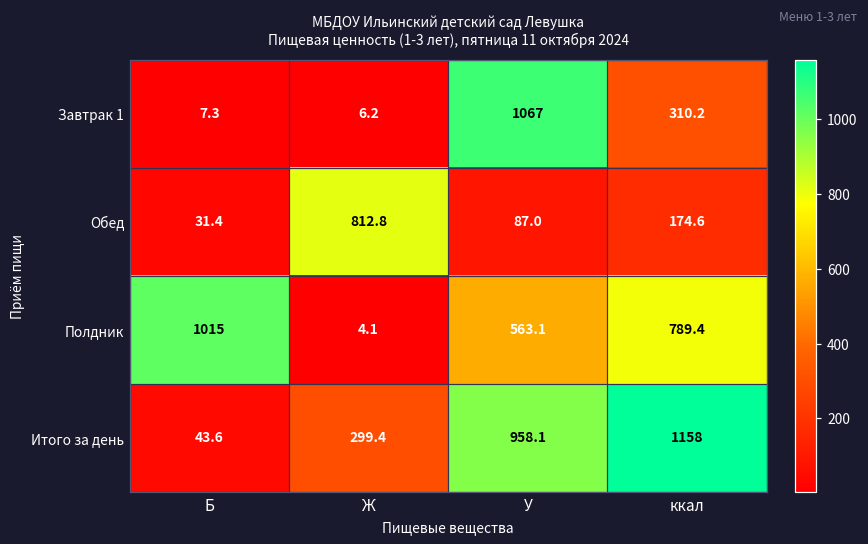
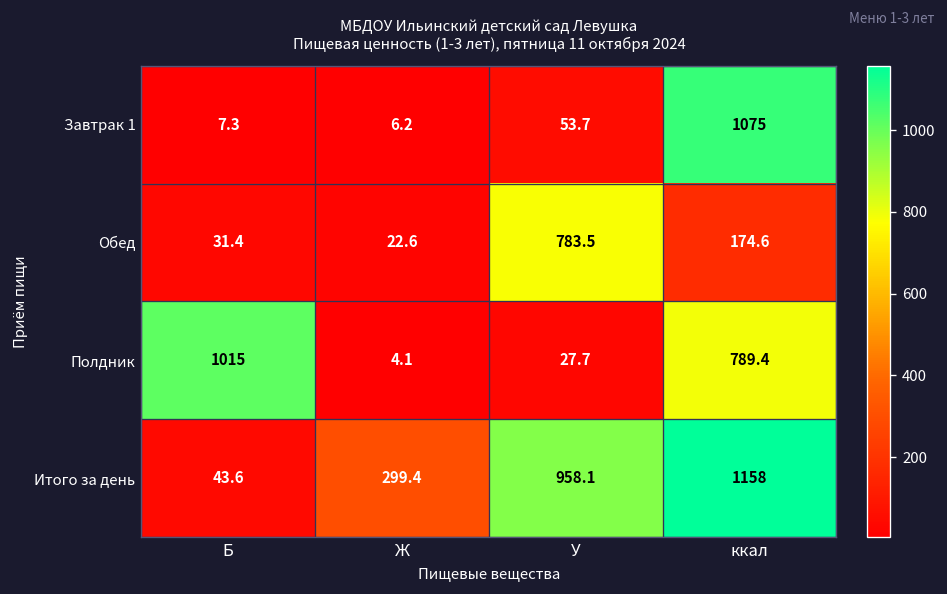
Завтрак 1, У: 1067 -> 53.7
Завтрак 1, ккал: 310.2 -> 1075
Обед, Ж: 812.8 -> 22.6
Обед, У: 87.0 -> 783.5
Полдник, У: 563.1 -> 27.7
